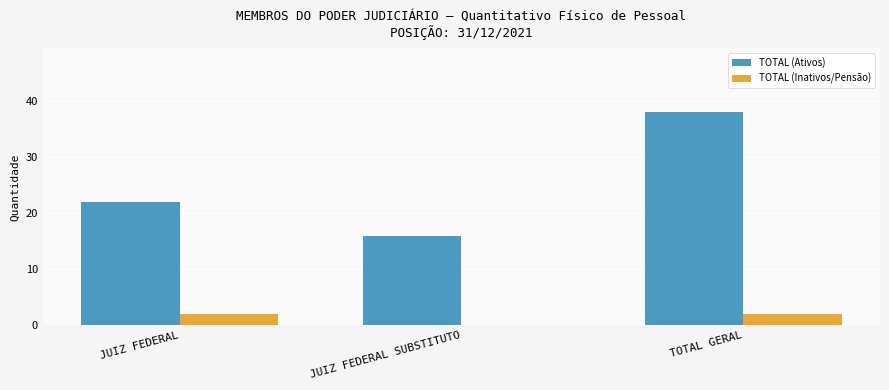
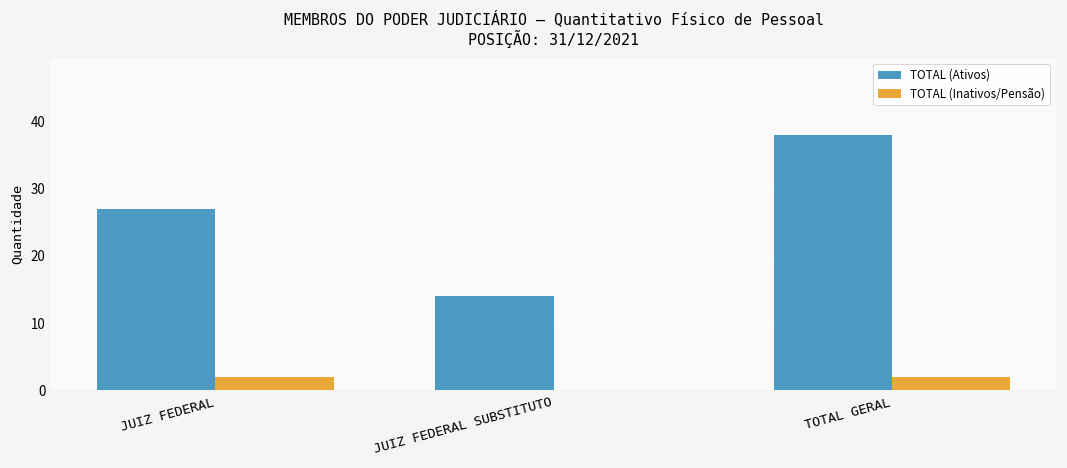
TOTAL (Ativos), JUIZ FEDERAL: 22 -> 27
TOTAL (Ativos), JUIZ FEDERAL SUBSTITUTO: 16 -> 14
